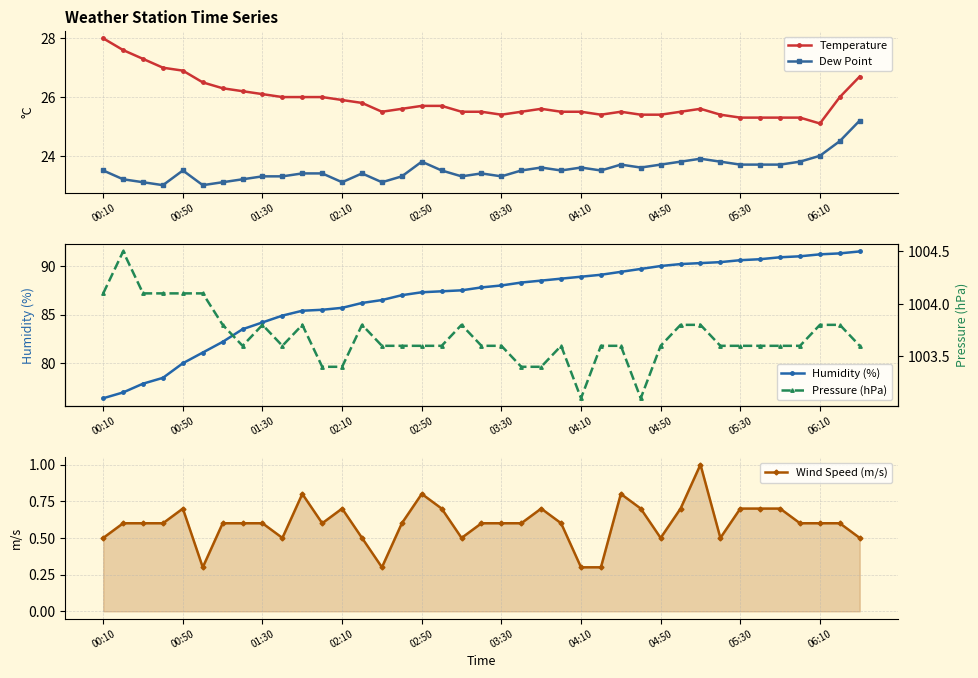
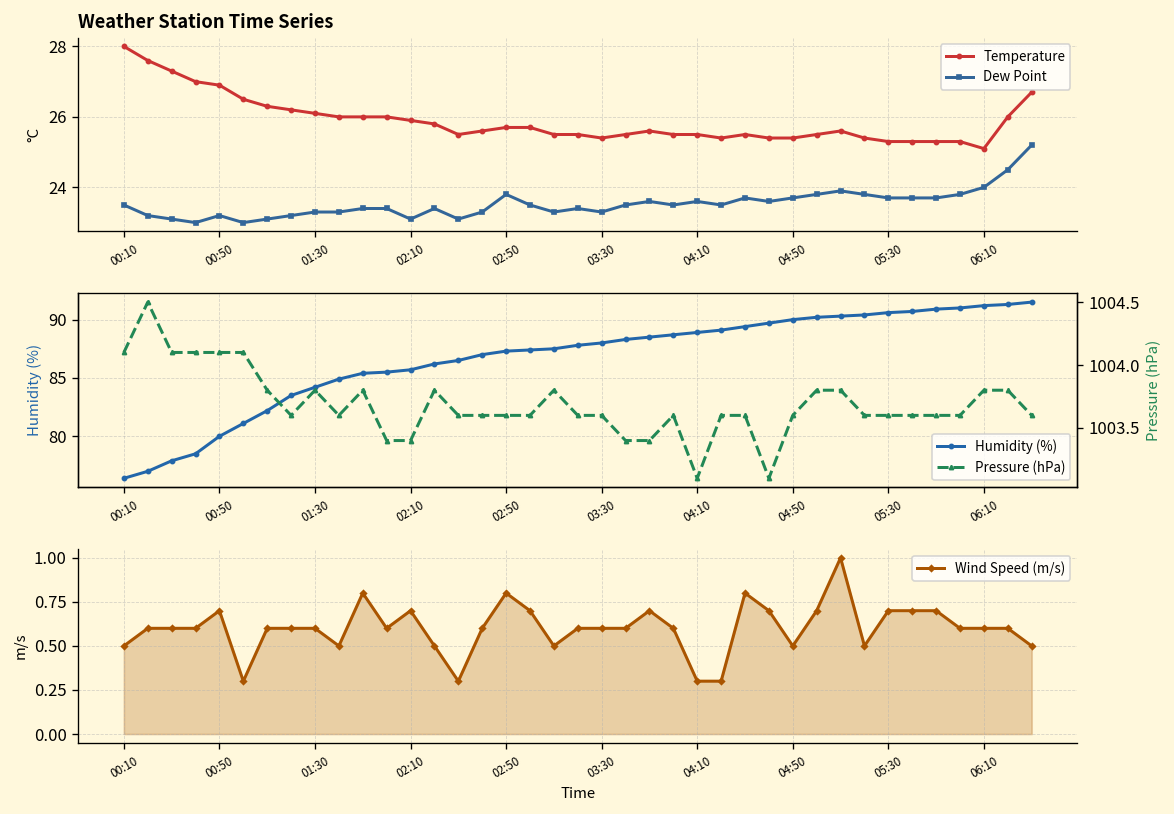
Weather Station Time Series, Dew Point, 00:50: 23.5 -> 23.2
